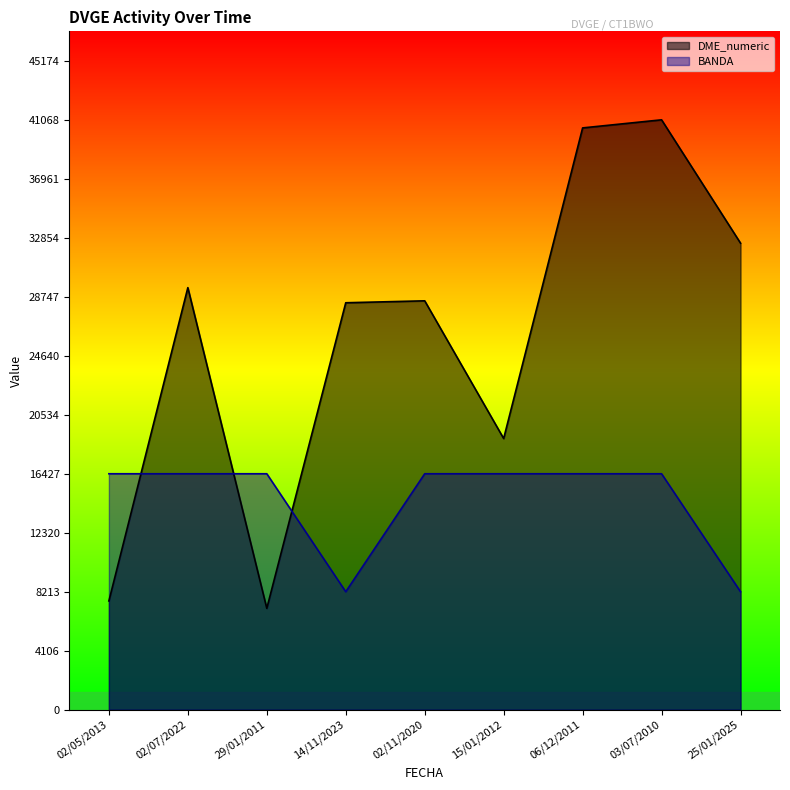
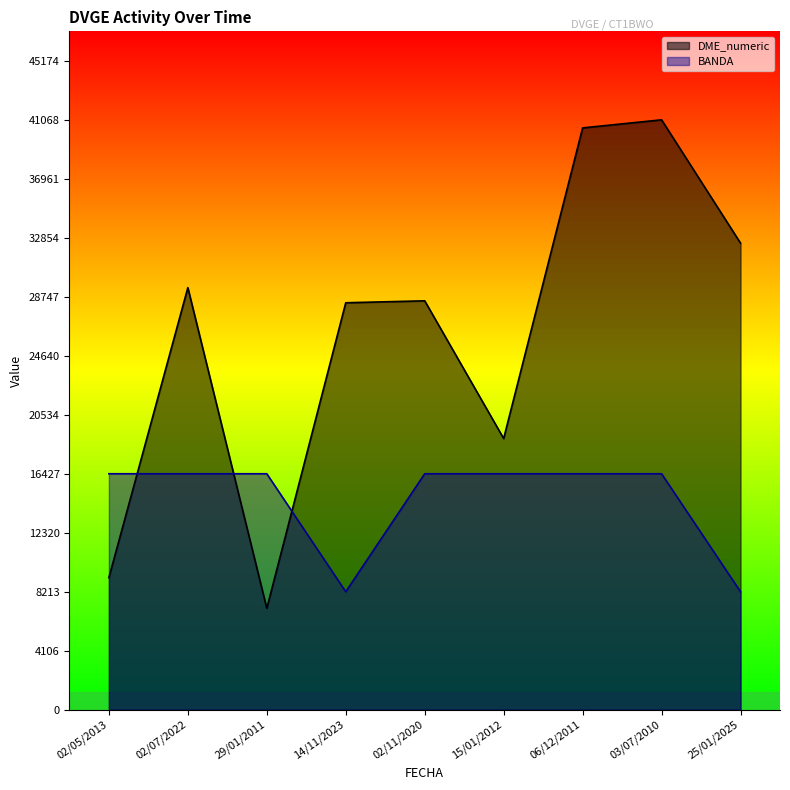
DME_numeric, 02/05/2013: 7600 -> 9200
